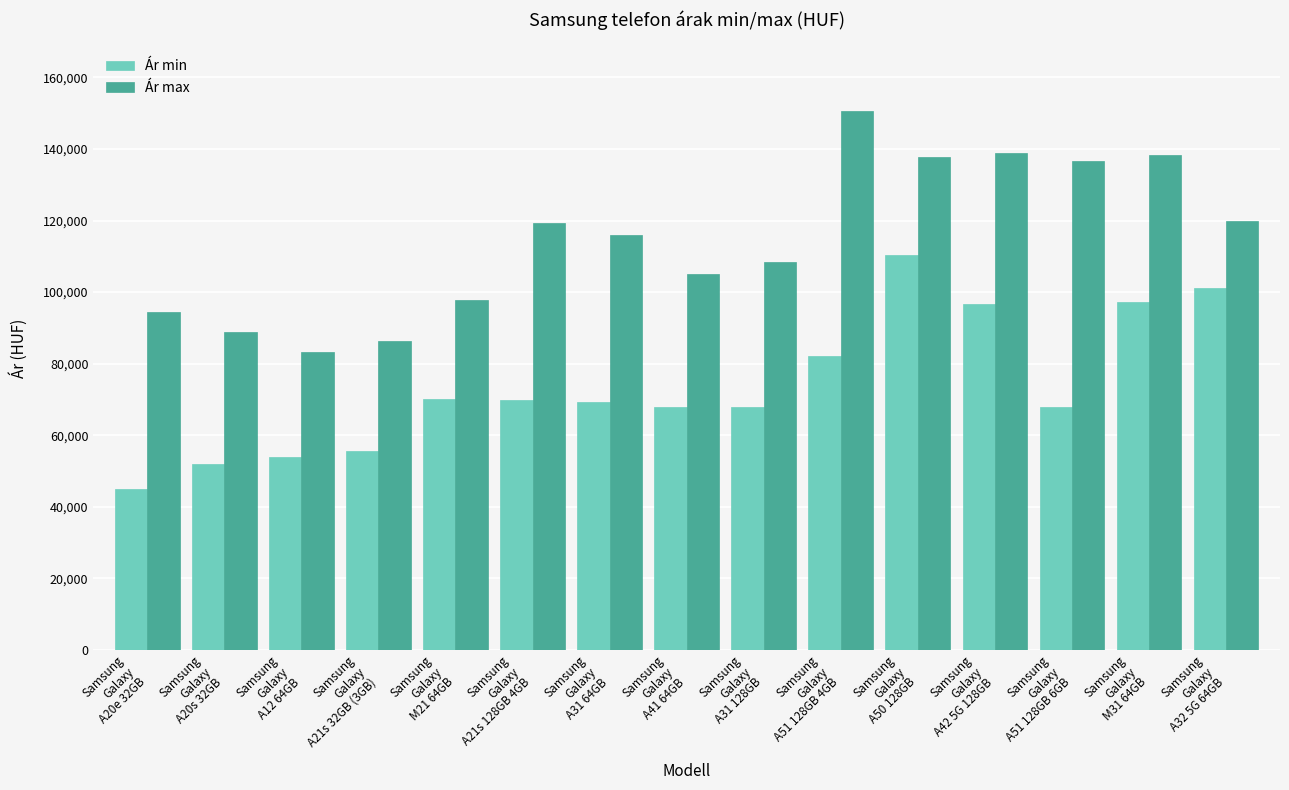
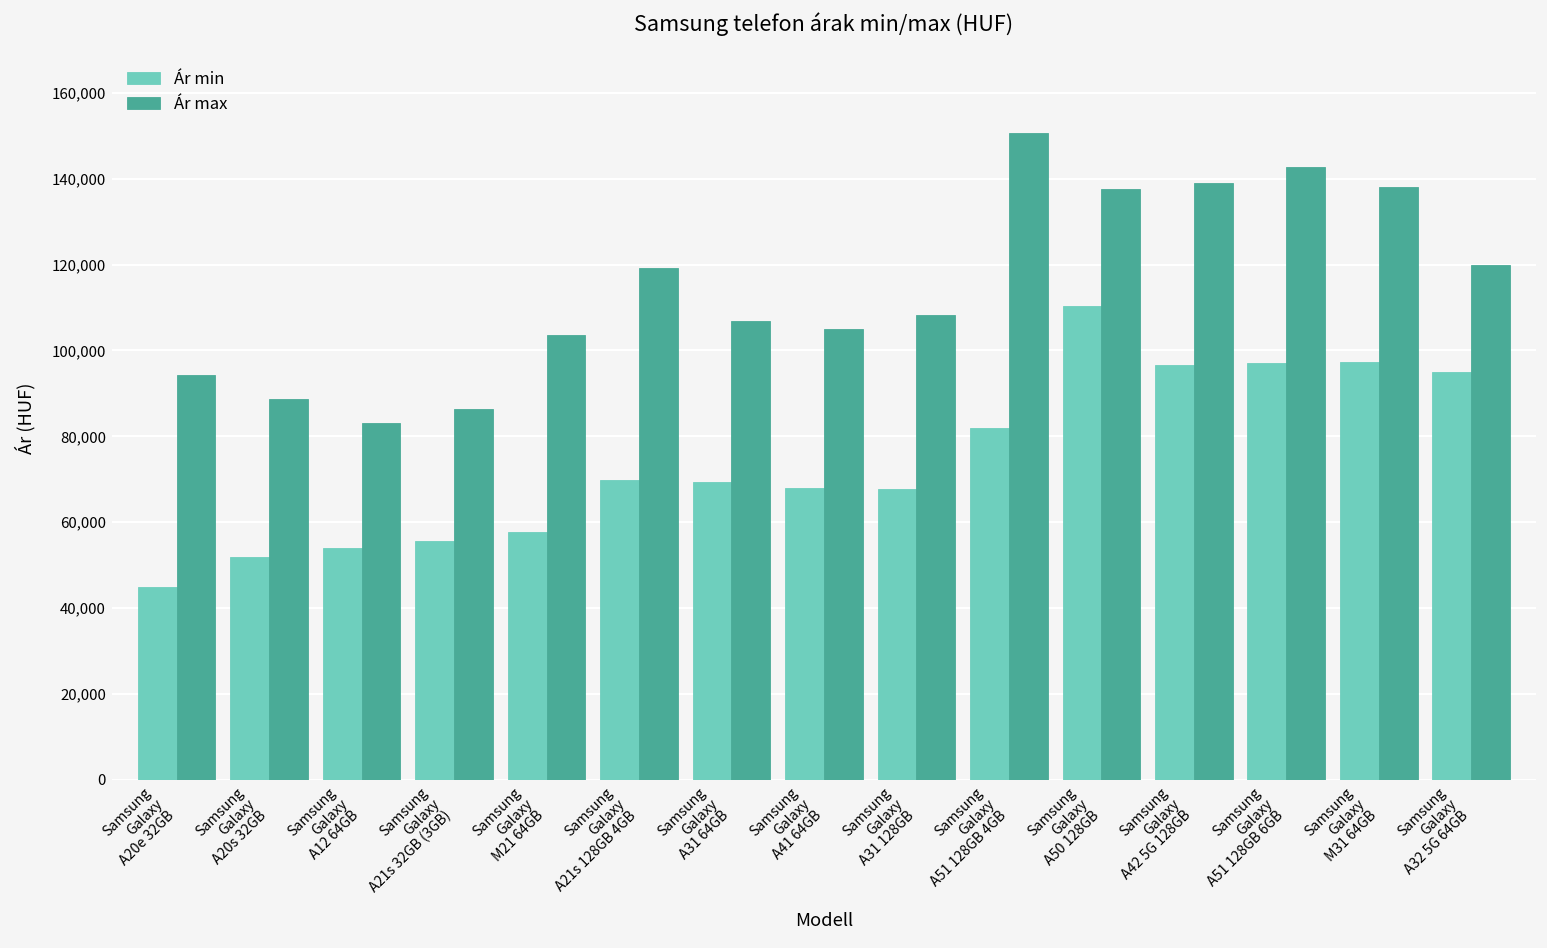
Ár min, Samsung Galaxy M21 64GB: 70,000 -> 58,000
Ár max, Samsung Galaxy M21 64GB: 98,000 -> 104,000
Ár max, Samsung Galaxy A31 64GB: 116,000 -> 107,000
Ár min, Samsung Galaxy A51 128GB 6GB: 68,000 -> 97,000
Ár max, Samsung Galaxy A51 128GB 6GB: 137,000 -> 143,000
Ár min, Samsung Galaxy A32 5G 64GB: 101,000 -> 95,000
